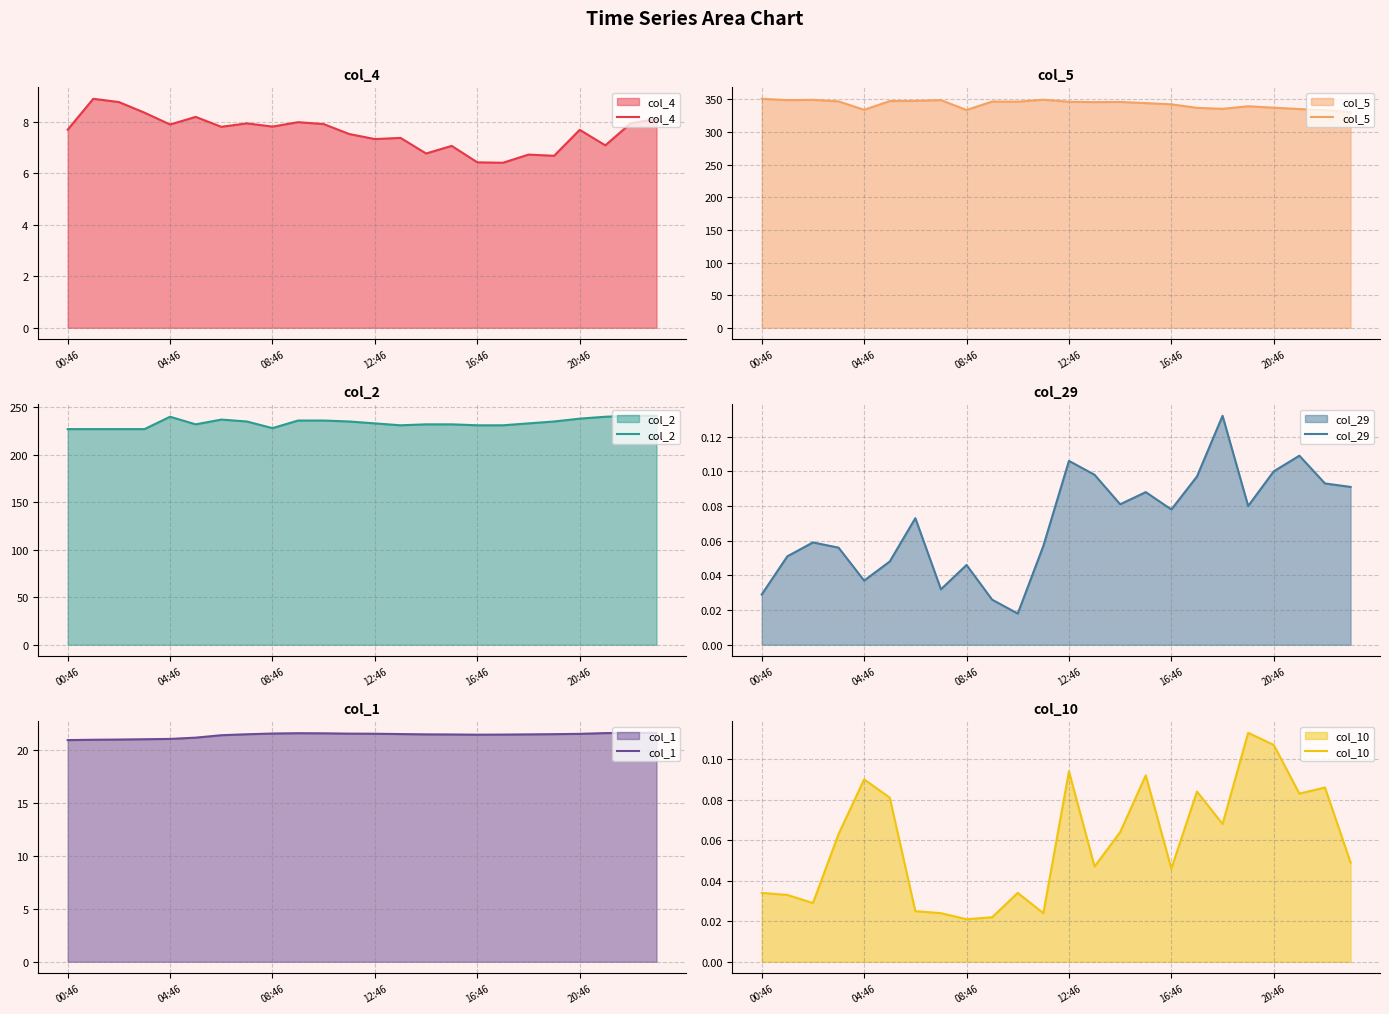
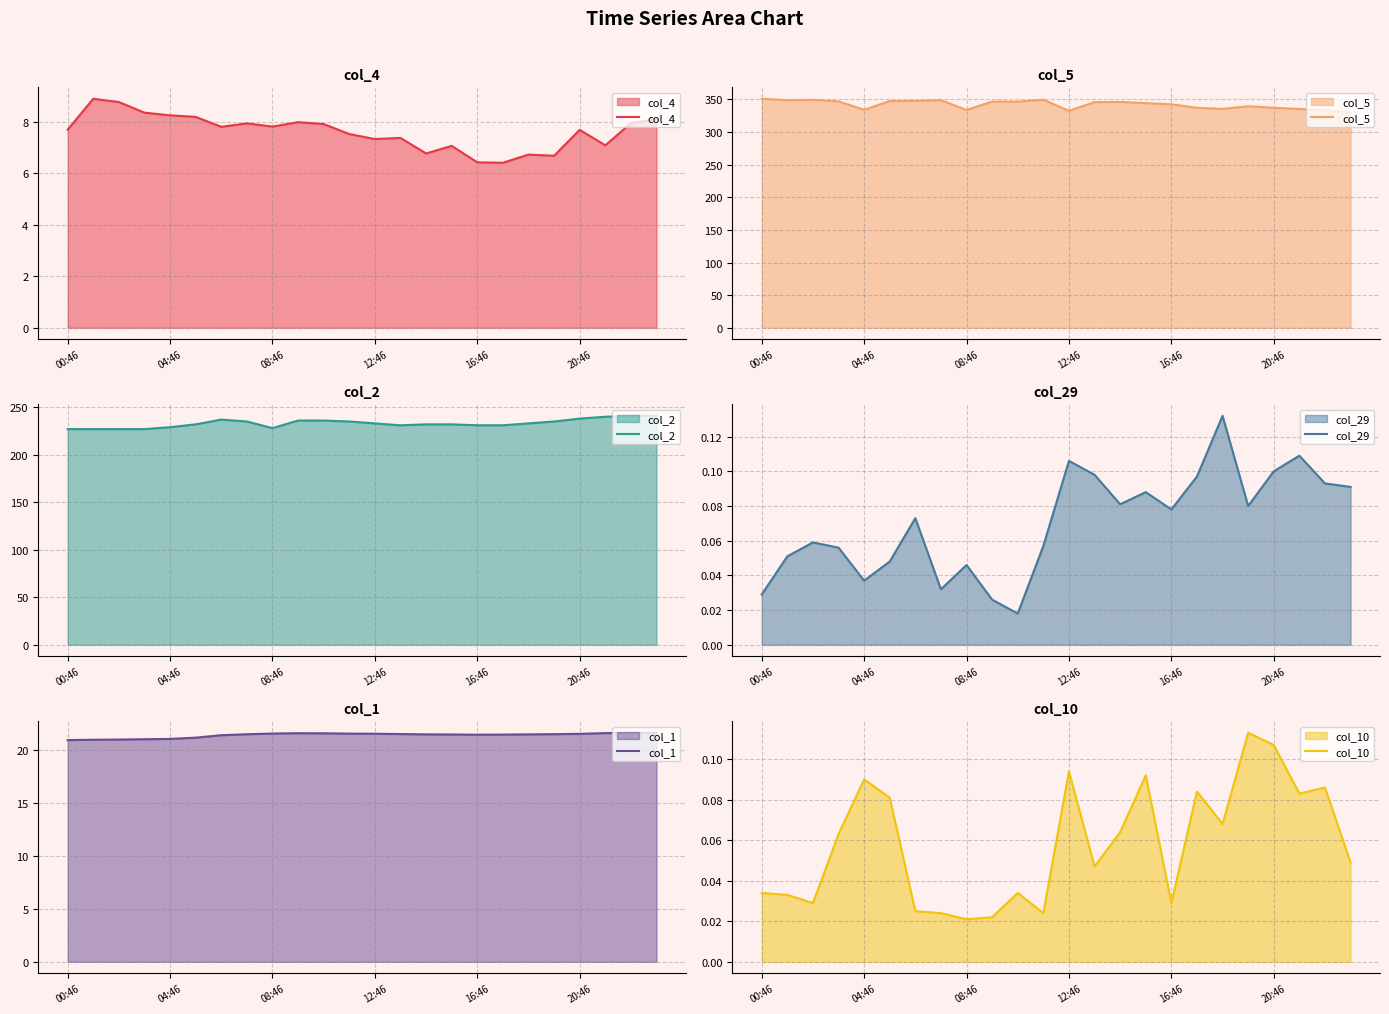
col_4, 04:46: 7.9 -> 8.3
col_5, 12:46: 350 -> 330
col_2, 04:46: 240 -> 230
col_10, 16:46: 0.046 -> 0.029
